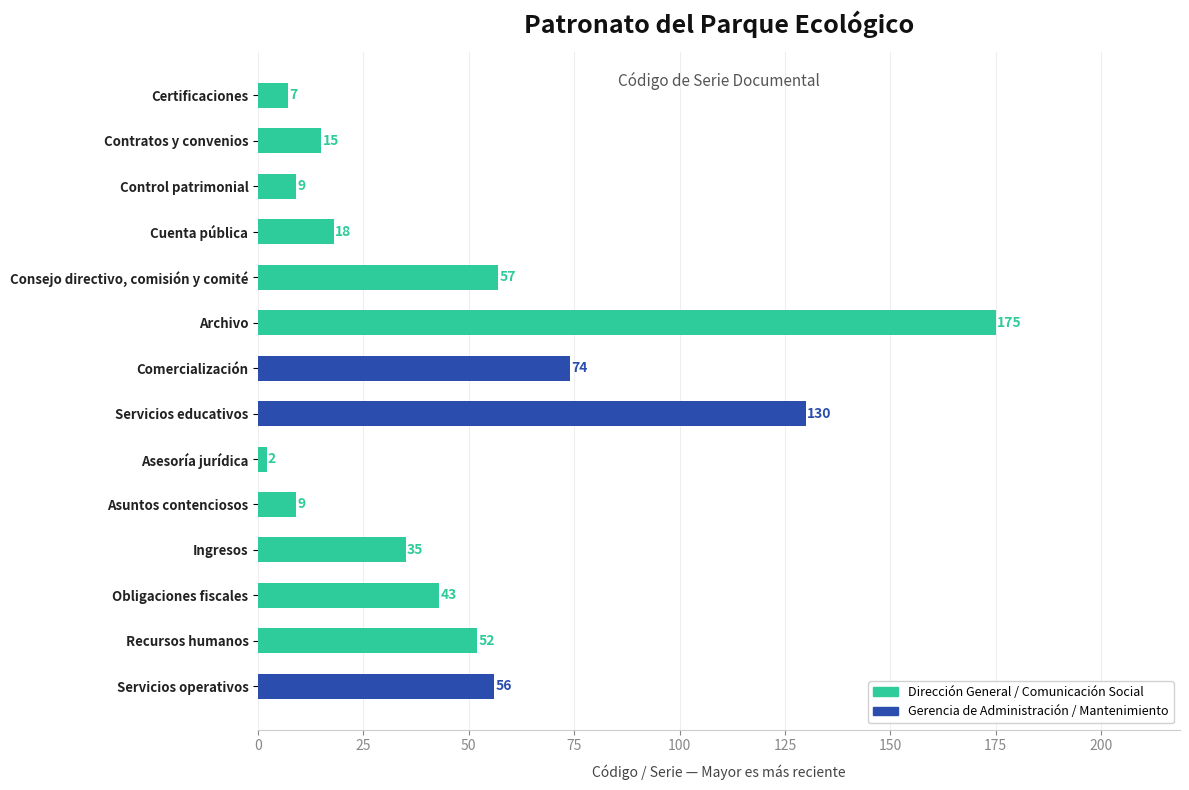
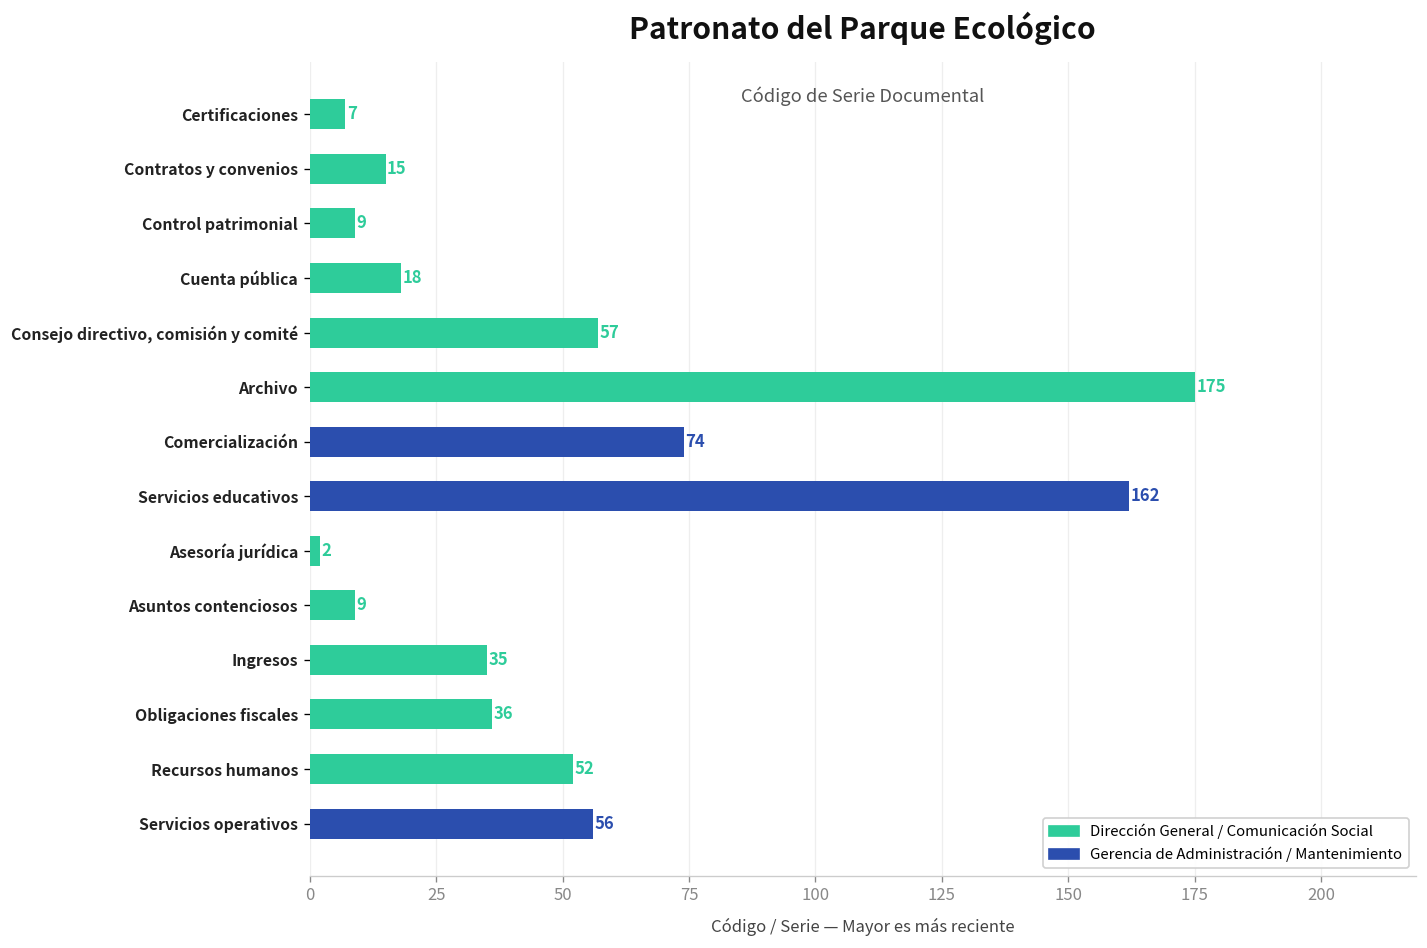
Servicios educativos: 130 -> 162
Obligaciones fiscales: 43 -> 36
